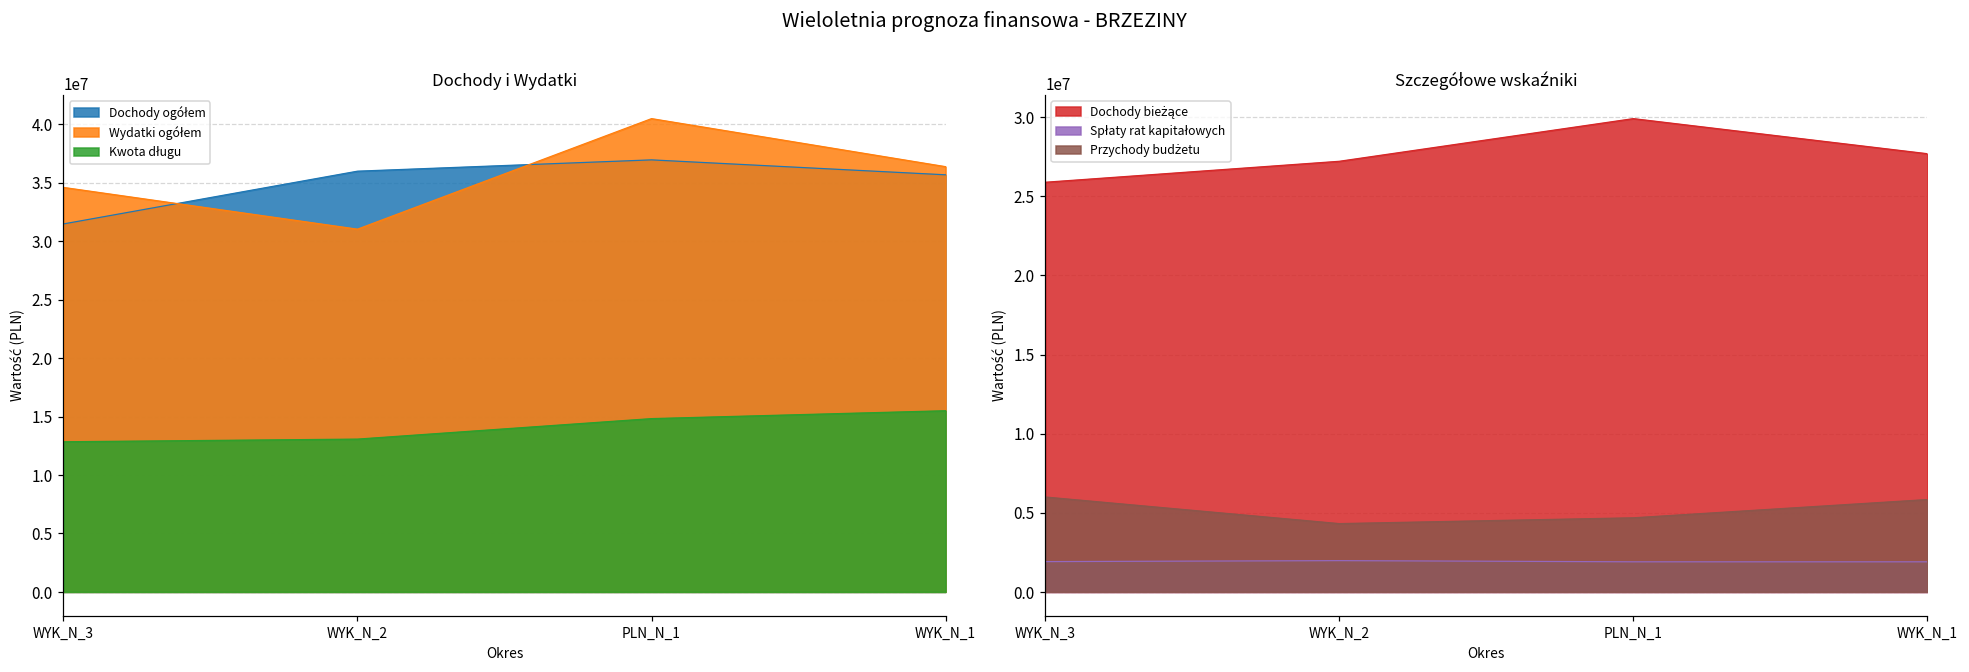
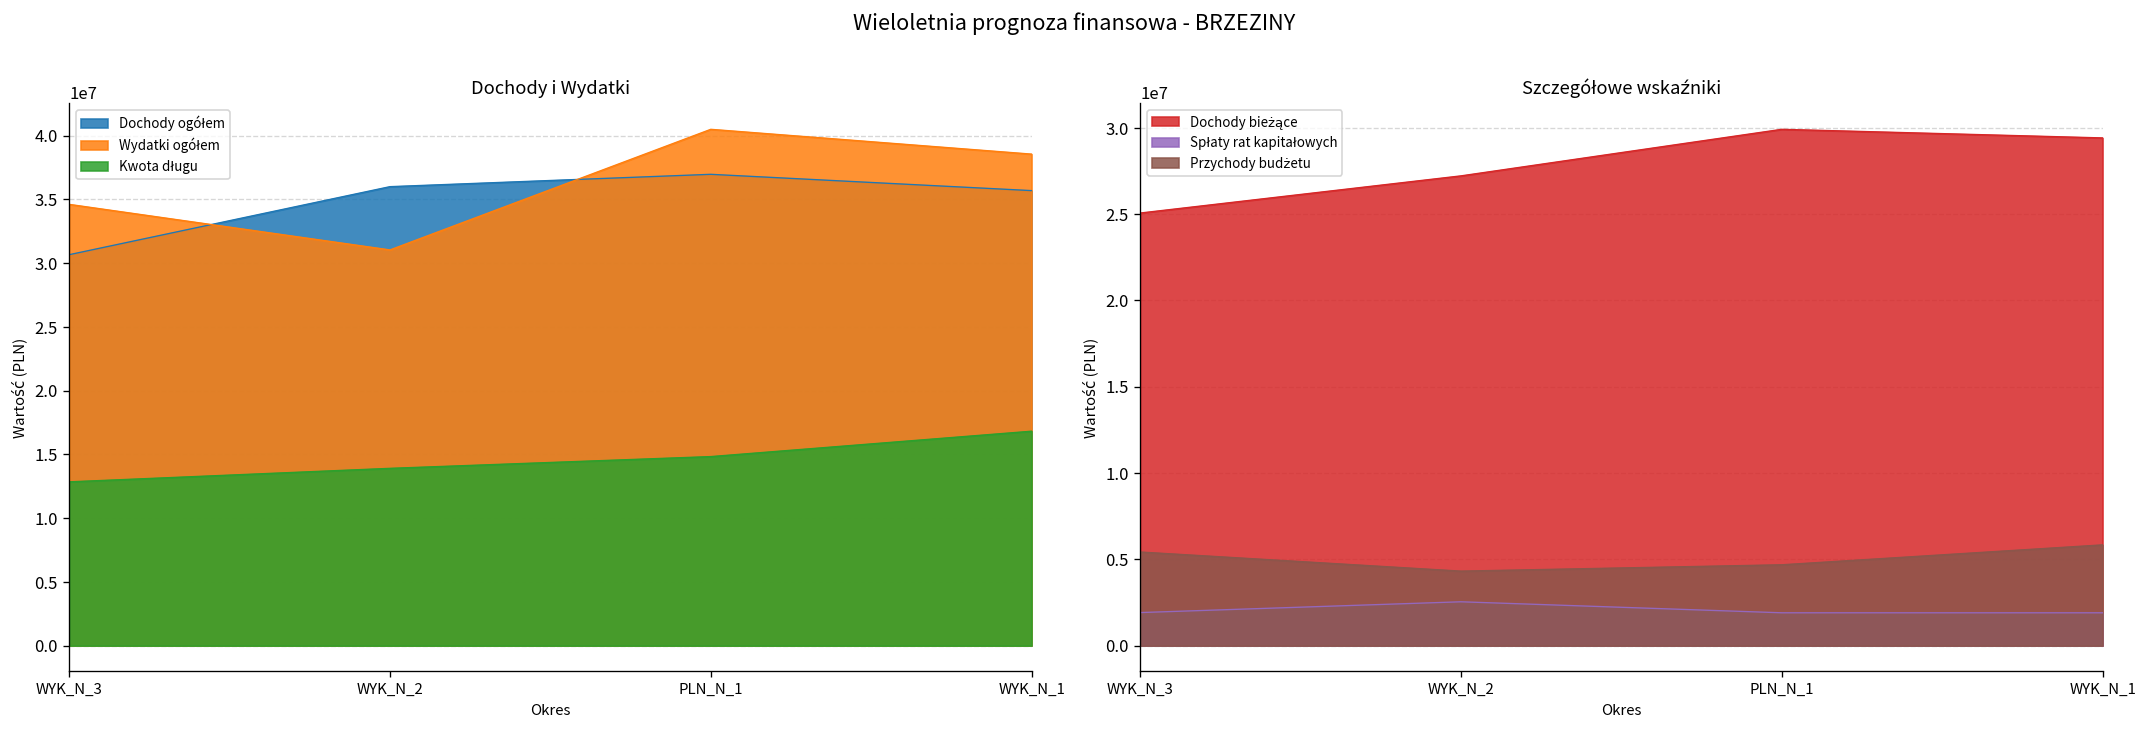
Dochody i Wydatki, Dochody ogółem, WYK_N_3: 31500000 -> 30700000
Dochody i Wydatki, Kwota długu, WYK_N_2: 13100000 -> 13900000
Dochody i Wydatki, Wydatki ogółem, WYK_N_1: 36400000 -> 38600000
Dochody i Wydatki, Kwota długu, WYK_N_1: 15500000 -> 16800000
Szczegółowe wskaźniki, Dochody bieżące, WYK_N_3: 25900000 -> 25100000
Szczegółowe wskaźniki, Przychody budżetu, WYK_N_3: 6000000 -> 5400000
Szczegółowe wskaźniki, Spłaty rat kapitałowych, WYK_N_2: 2000000 -> 2500000
Szczegółowe wskaźniki, Dochody bieżące, WYK_N_1: 27700000 -> 29400000
